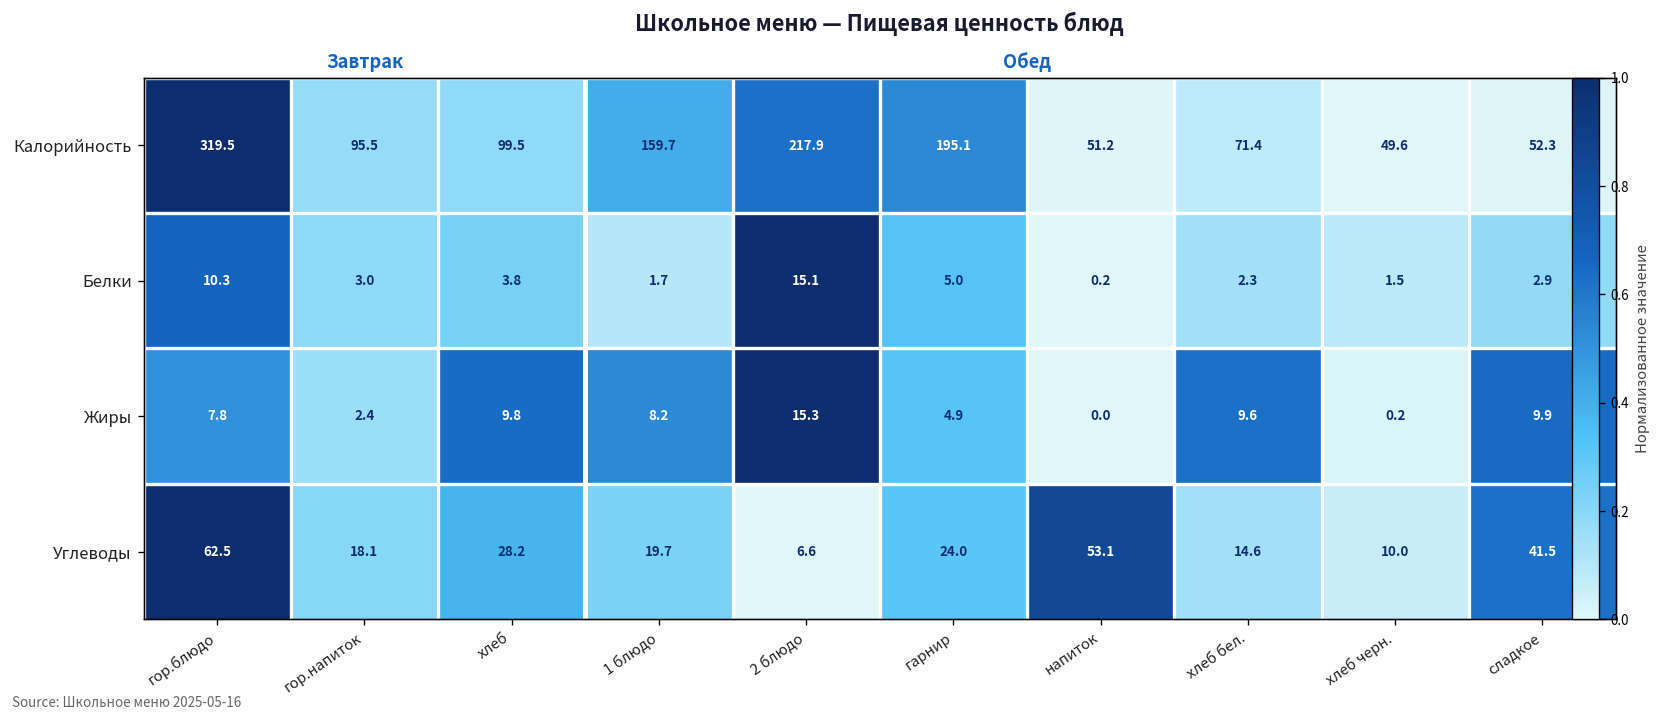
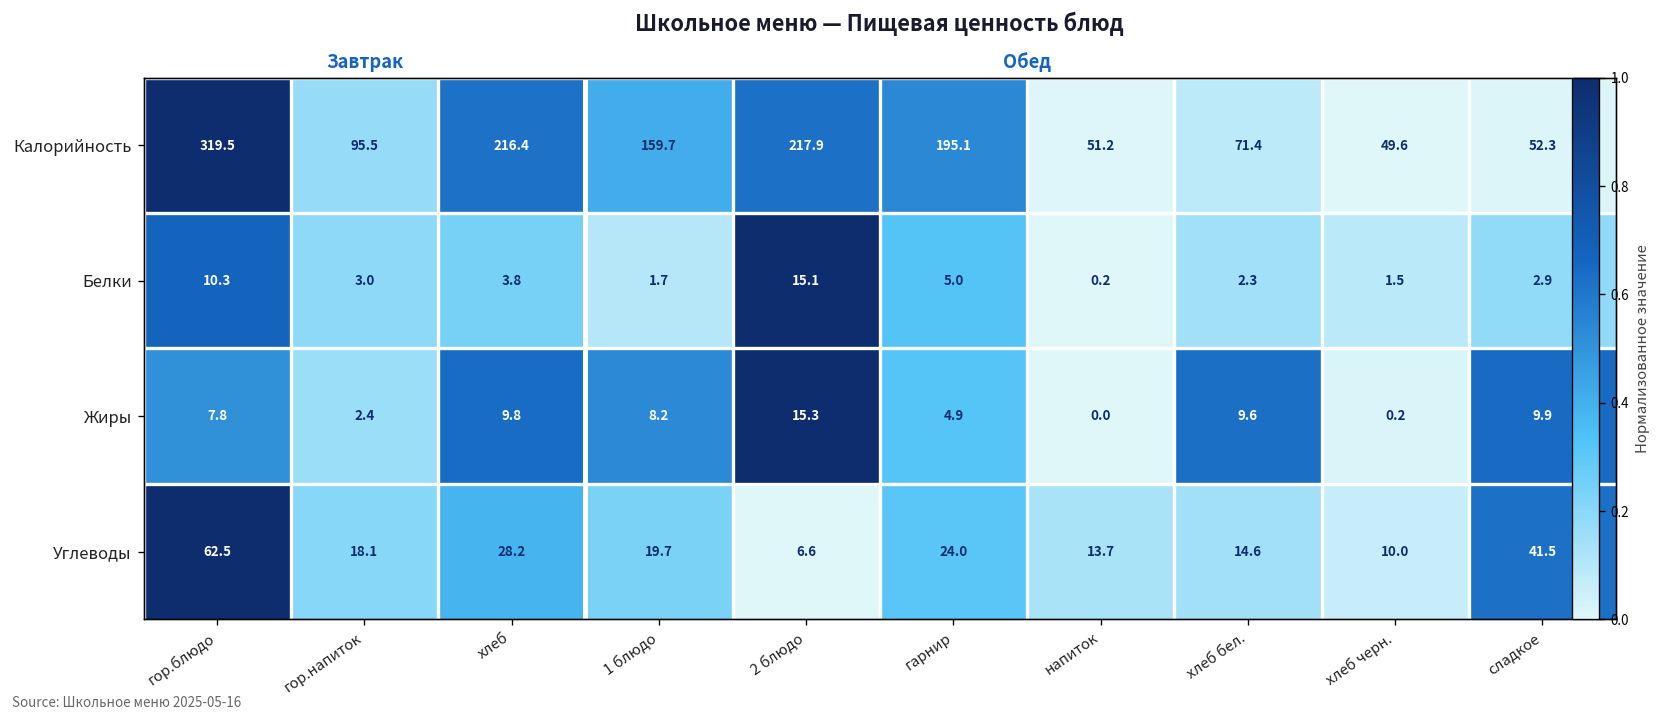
Калорийность, хлеб: 99.5 -> 216.4
Углеводы, напиток: 53.1 -> 13.7
